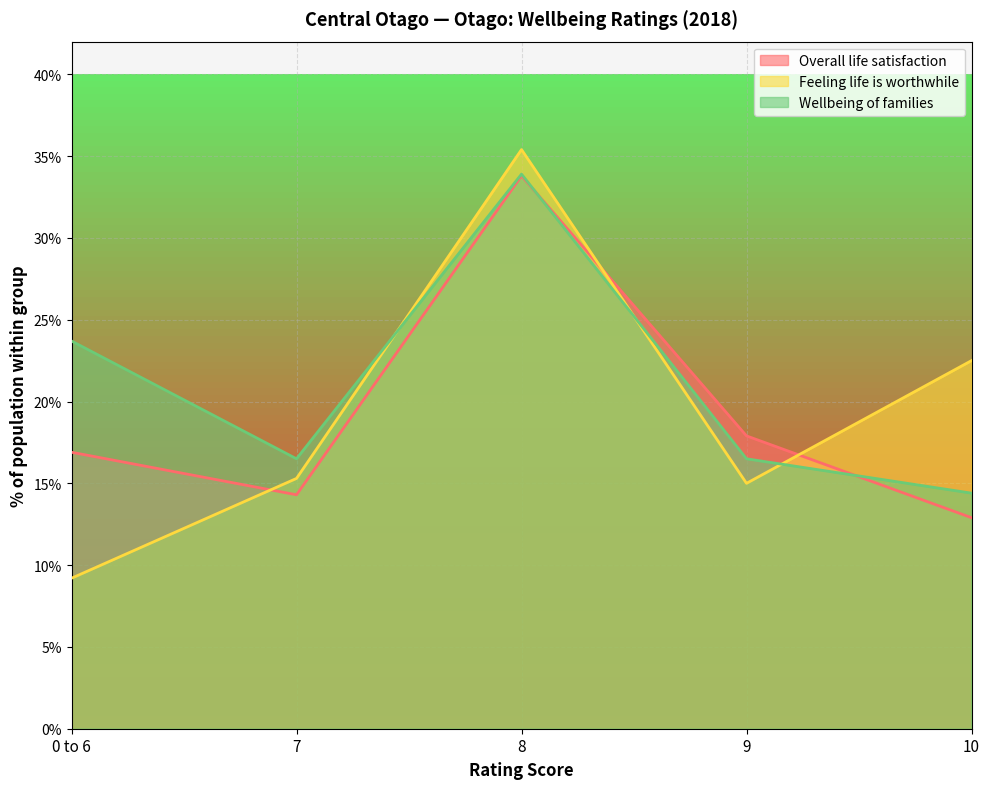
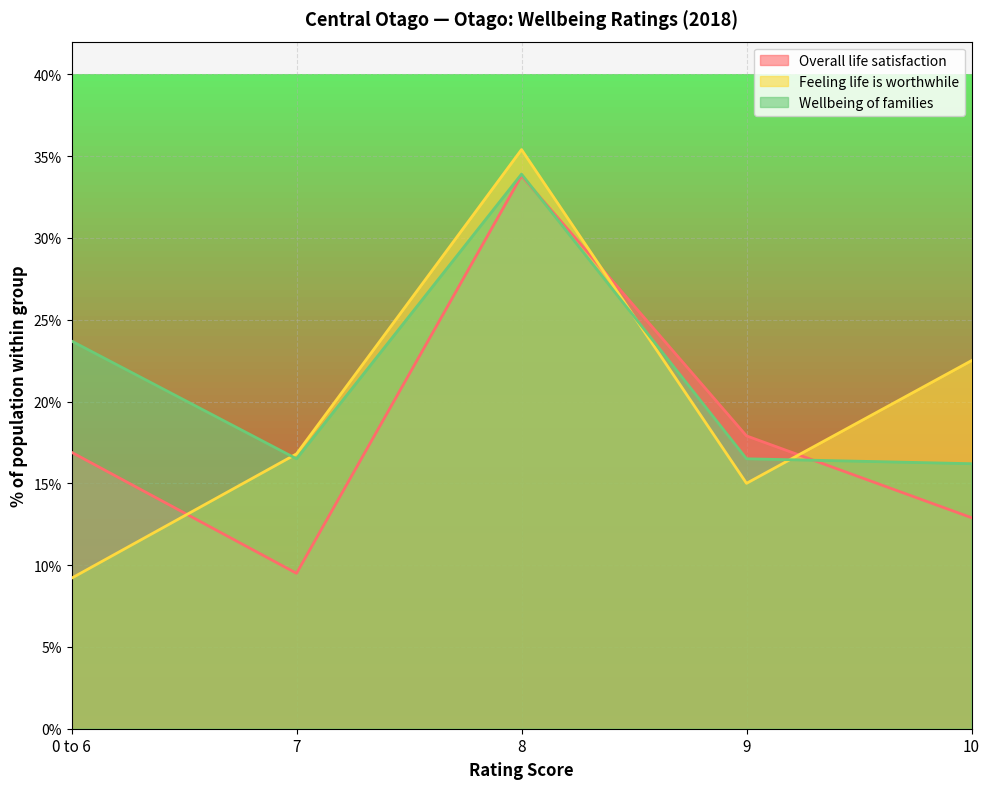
Overall life satisfaction, 7: 14.3% -> 9.5%
Feeling life is worthwhile, 7: 15.3% -> 16.8%
Wellbeing of families, 10: 14.4% -> 16.2%
